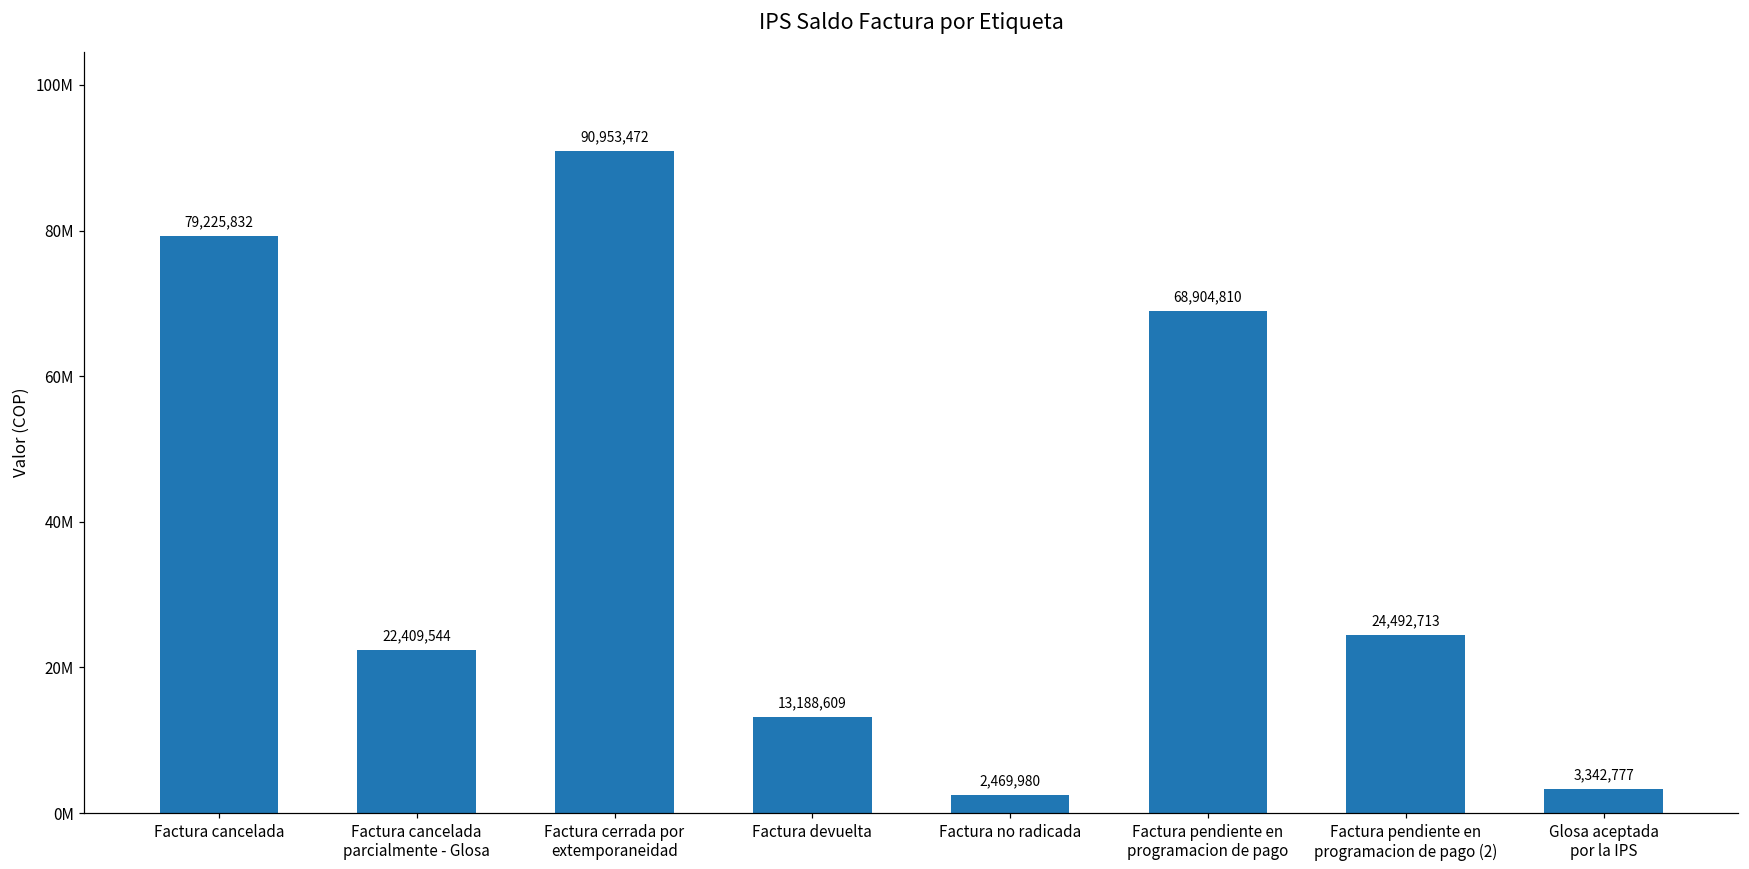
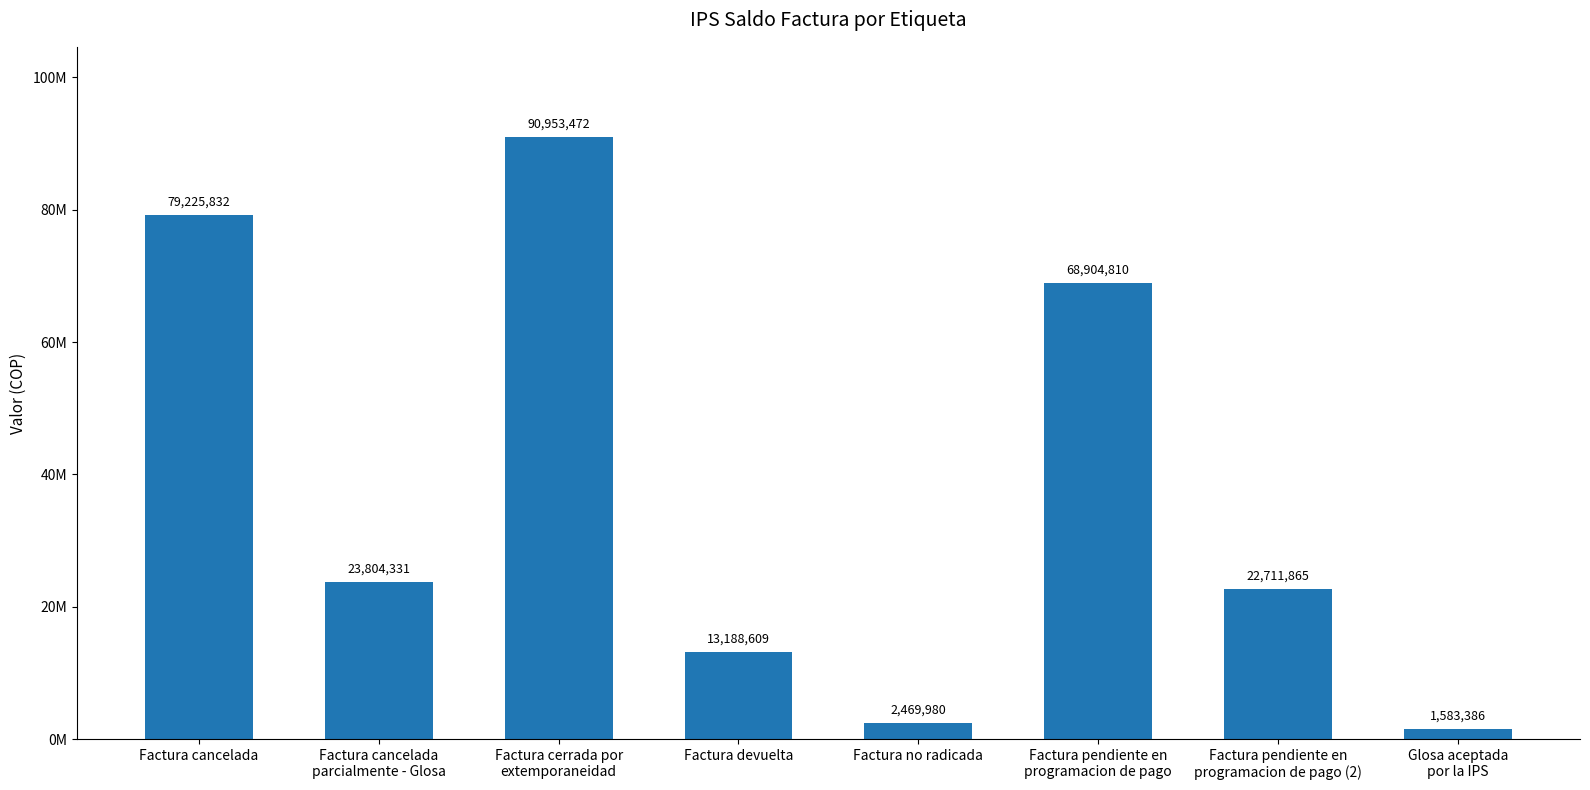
Factura cancelada parcialmente - Glosa: 22,409,544 -> 23,804,331
Factura pendiente en programacion de pago (2): 24,492,713 -> 22,711,865
Glosa aceptada por la IPS: 3,342,777 -> 1,583,386
